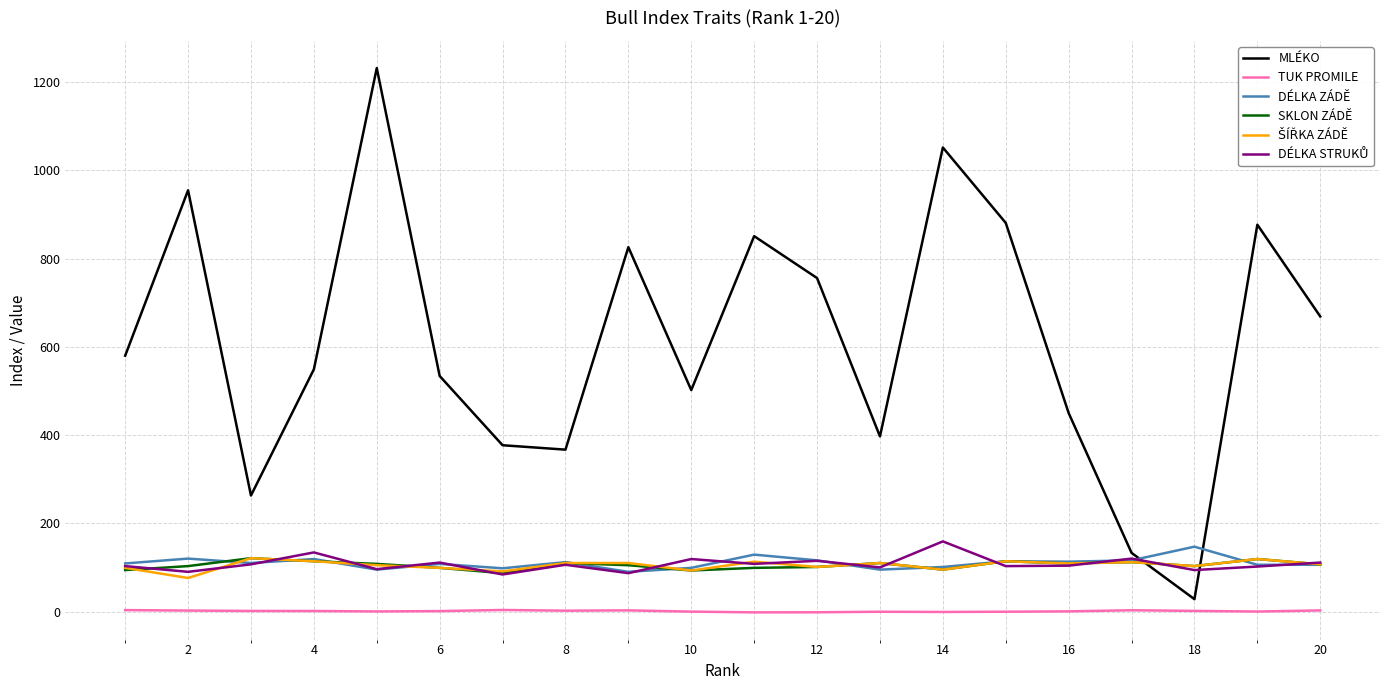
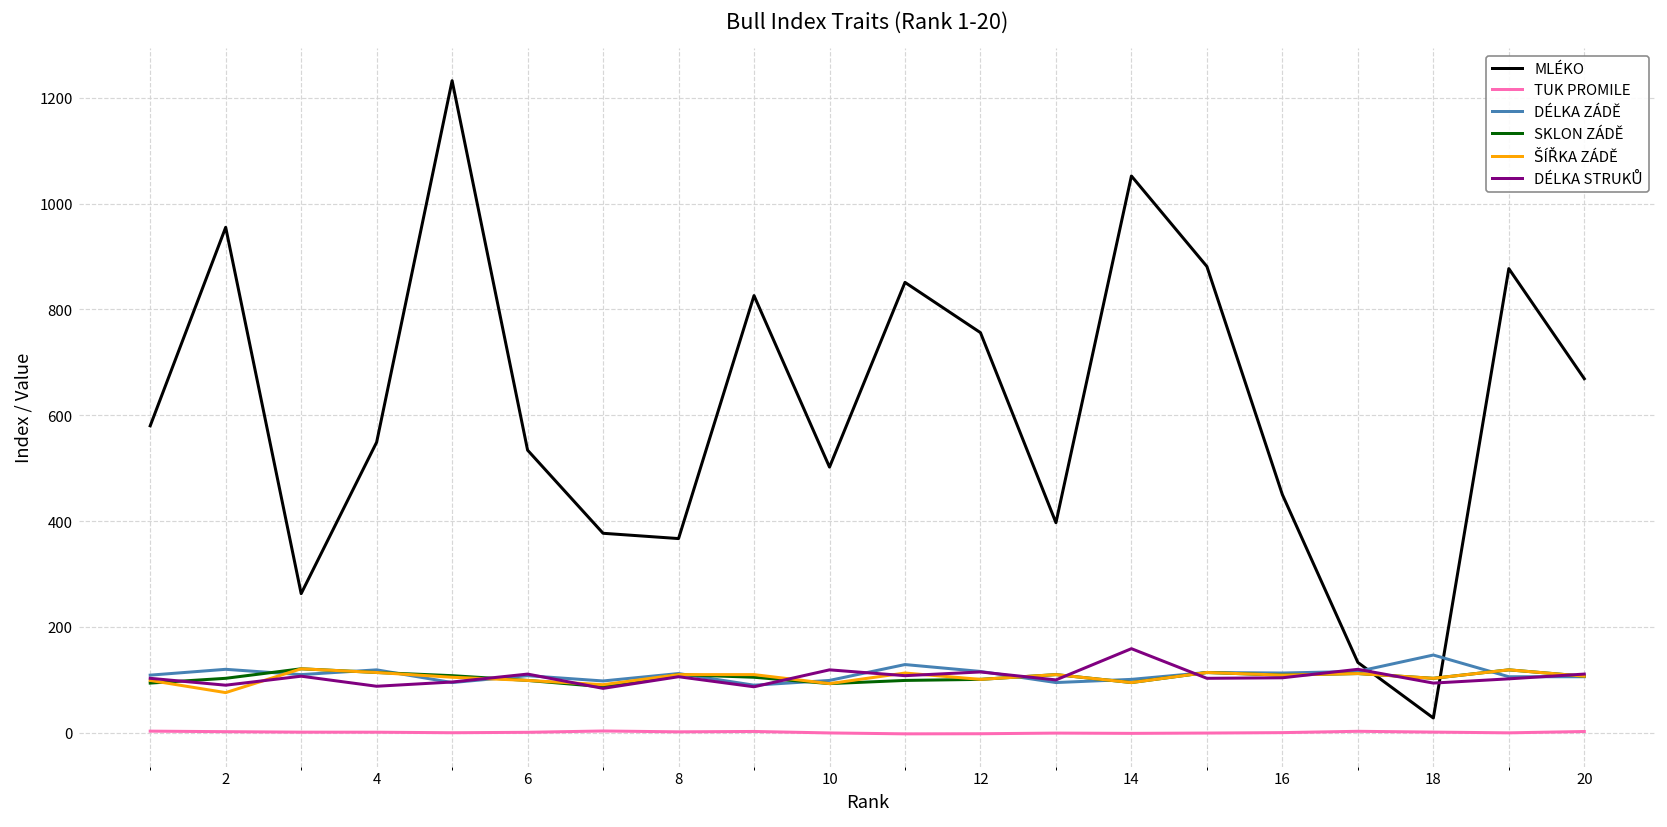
DÉLKA STRUKŮ, 4: 130 -> 90
